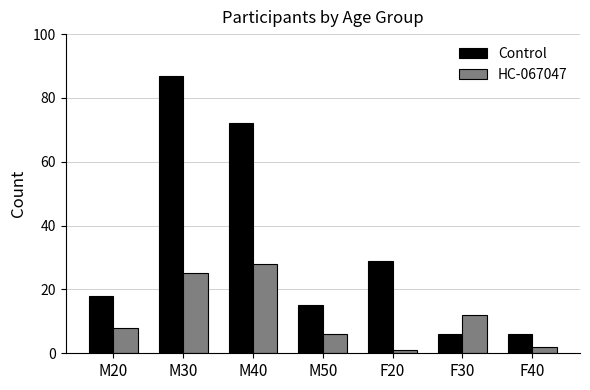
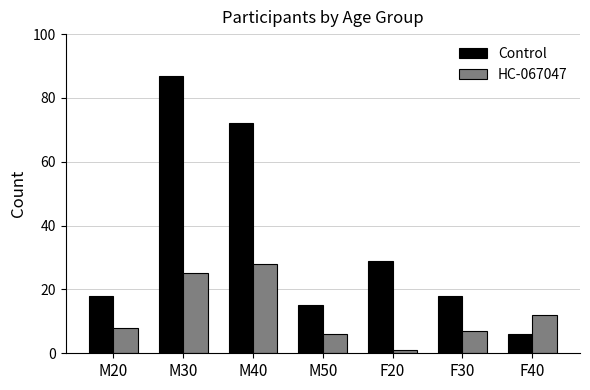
Control, F30: 6 -> 18
HC-067047, F30: 12 -> 7
HC-067047, F40: 2 -> 12
